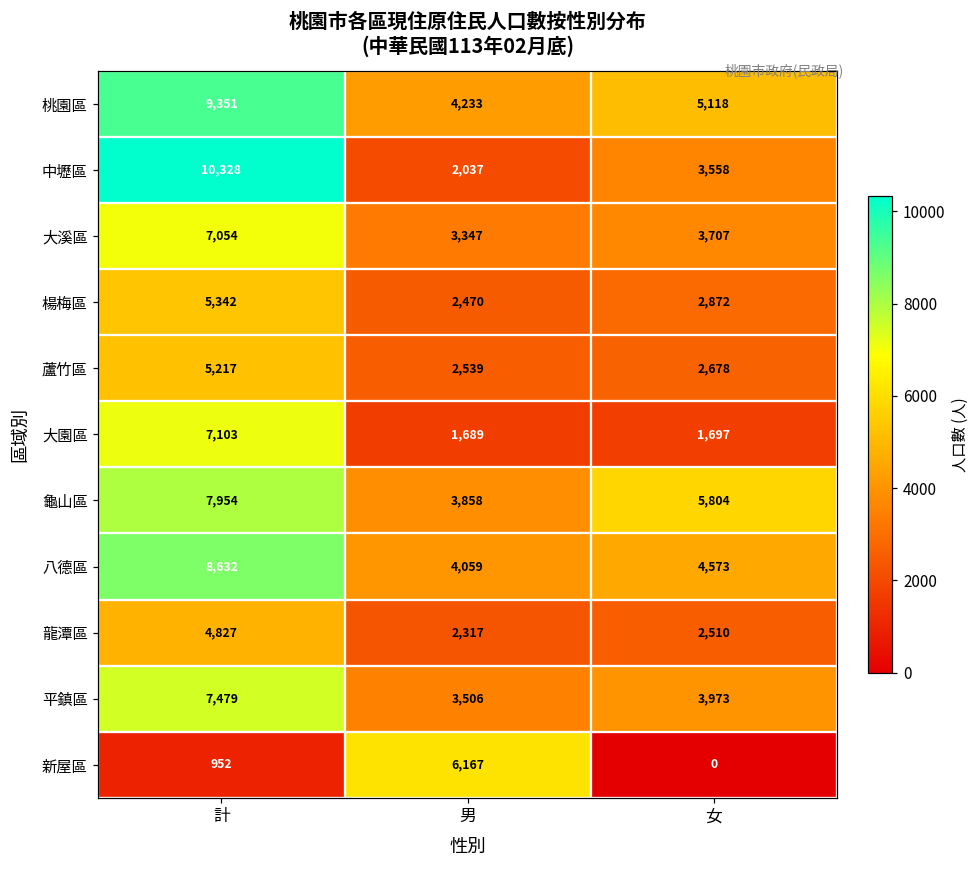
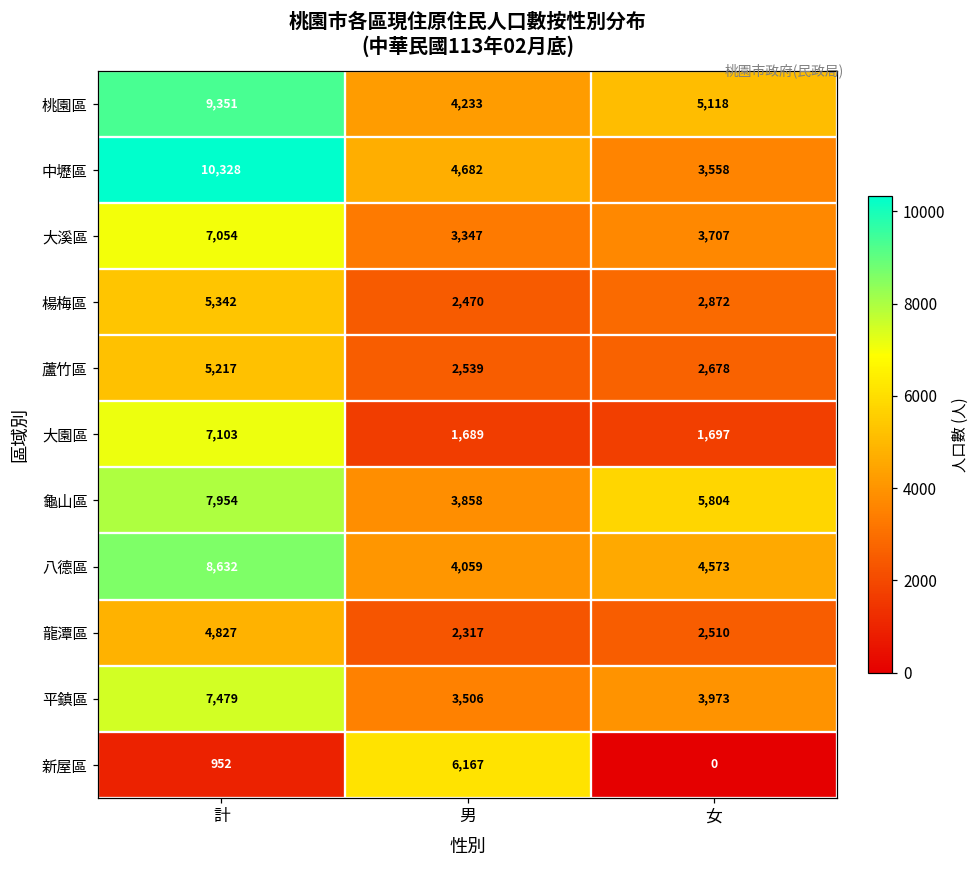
中壢區, 男: 2,037 -> 4,682
